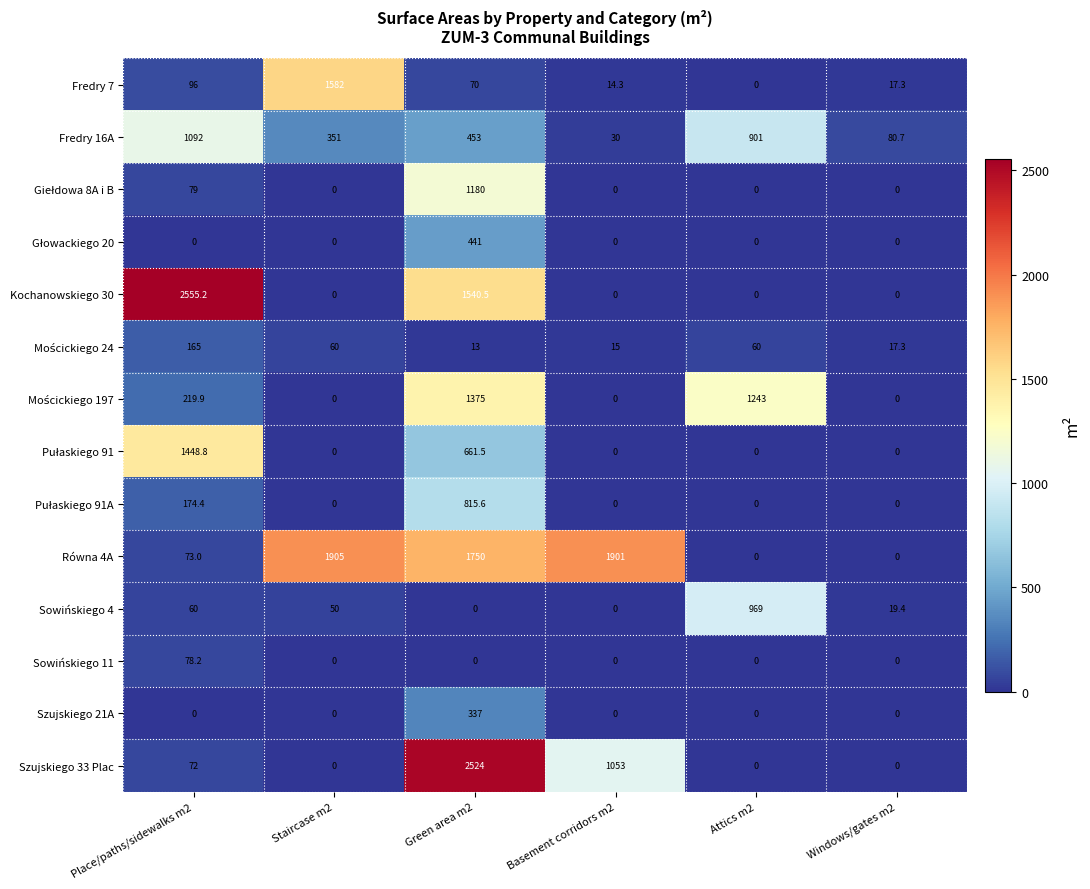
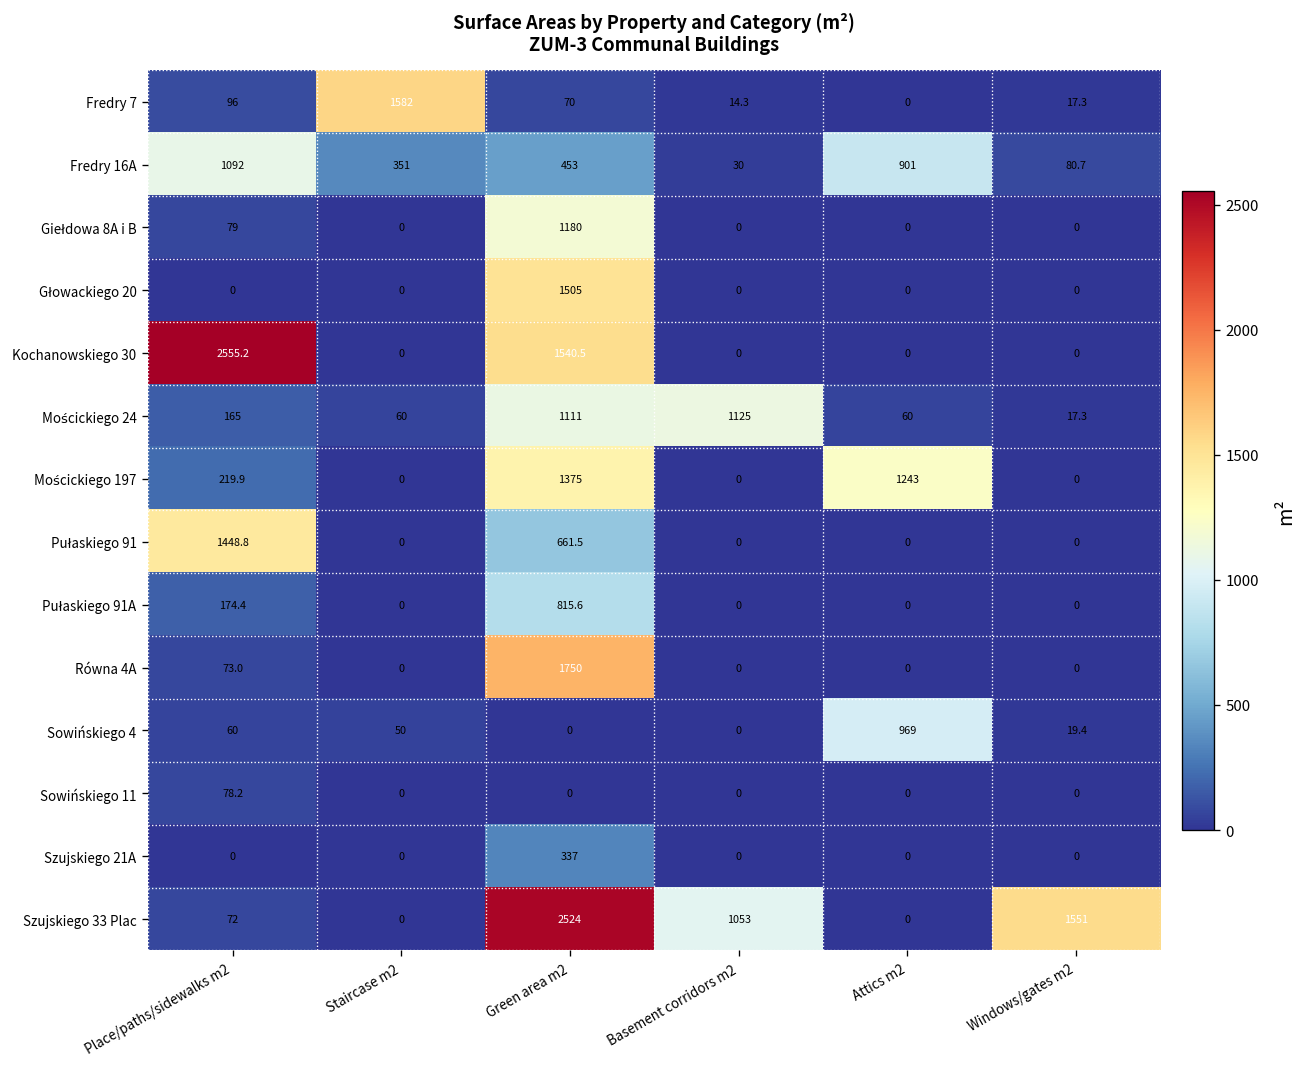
Głowackiego 20, Green area m2: 441 -> 1505
Mościckiego 24, Green area m2: 13 -> 1111
Mościckiego 24, Basement corridors m2: 15 -> 1125
Równa 4A, Staircase m2: 1905 -> 0
Równa 4A, Basement corridors m2: 1901 -> 0
Szujskiego 33 Plac, Windows/gates m2: 0 -> 1551
